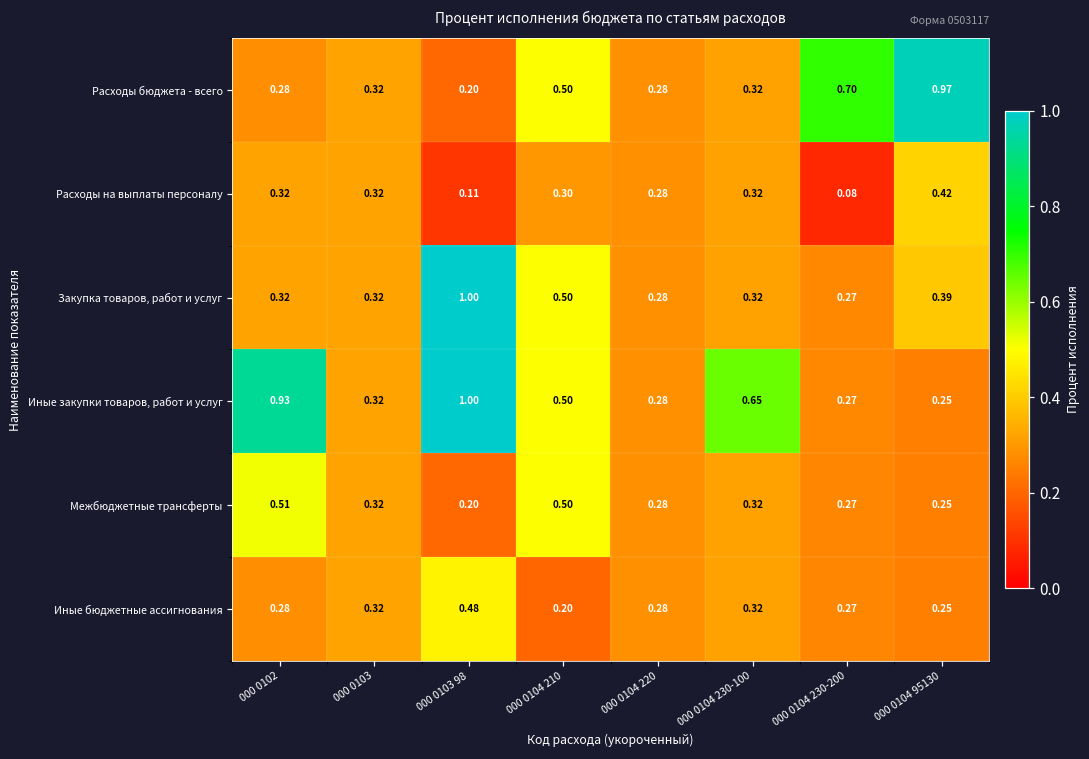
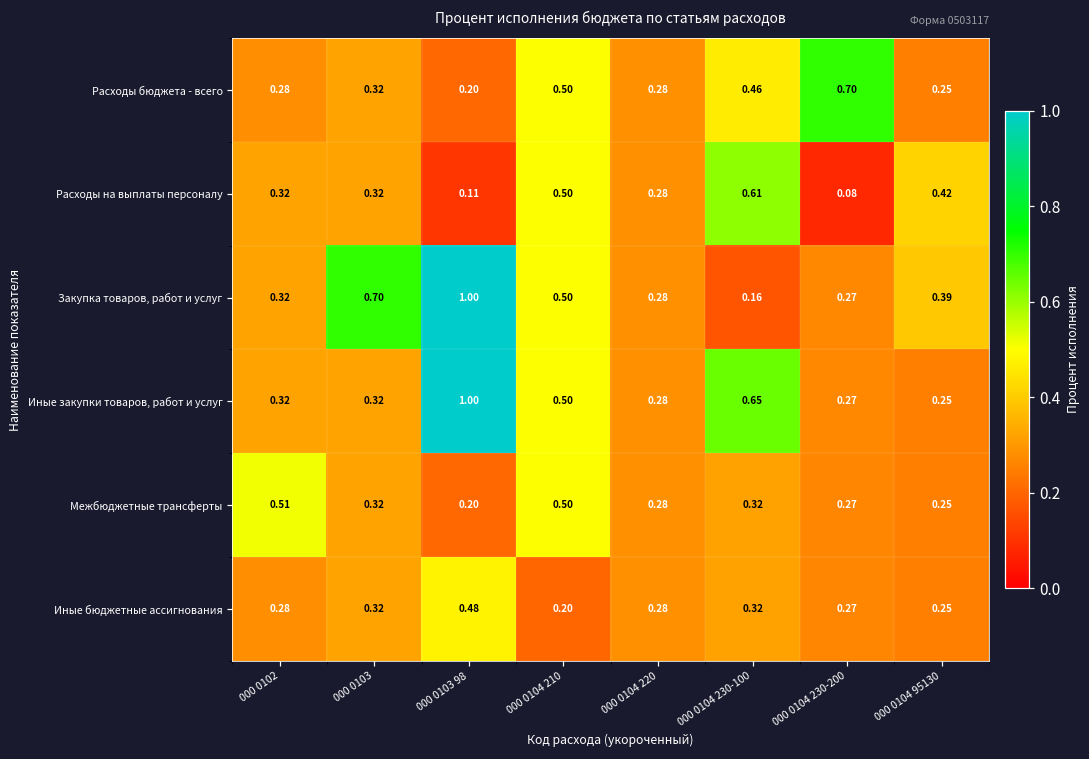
Расходы бюджета - всего, 000 0104 230-100: 0.32 -> 0.46
Расходы бюджета - всего, 000 0104 95130: 0.97 -> 0.25
Расходы на выплаты персоналу, 000 0104 210: 0.30 -> 0.50
Расходы на выплаты персоналу, 000 0104 230-100: 0.32 -> 0.61
Закупка товаров, работ и услуг, 000 0103: 0.32 -> 0.70
Закупка товаров, работ и услуг, 000 0104 230-100: 0.32 -> 0.16
Иные закупки товаров, работ и услуг, 000 0102: 0.93 -> 0.32
